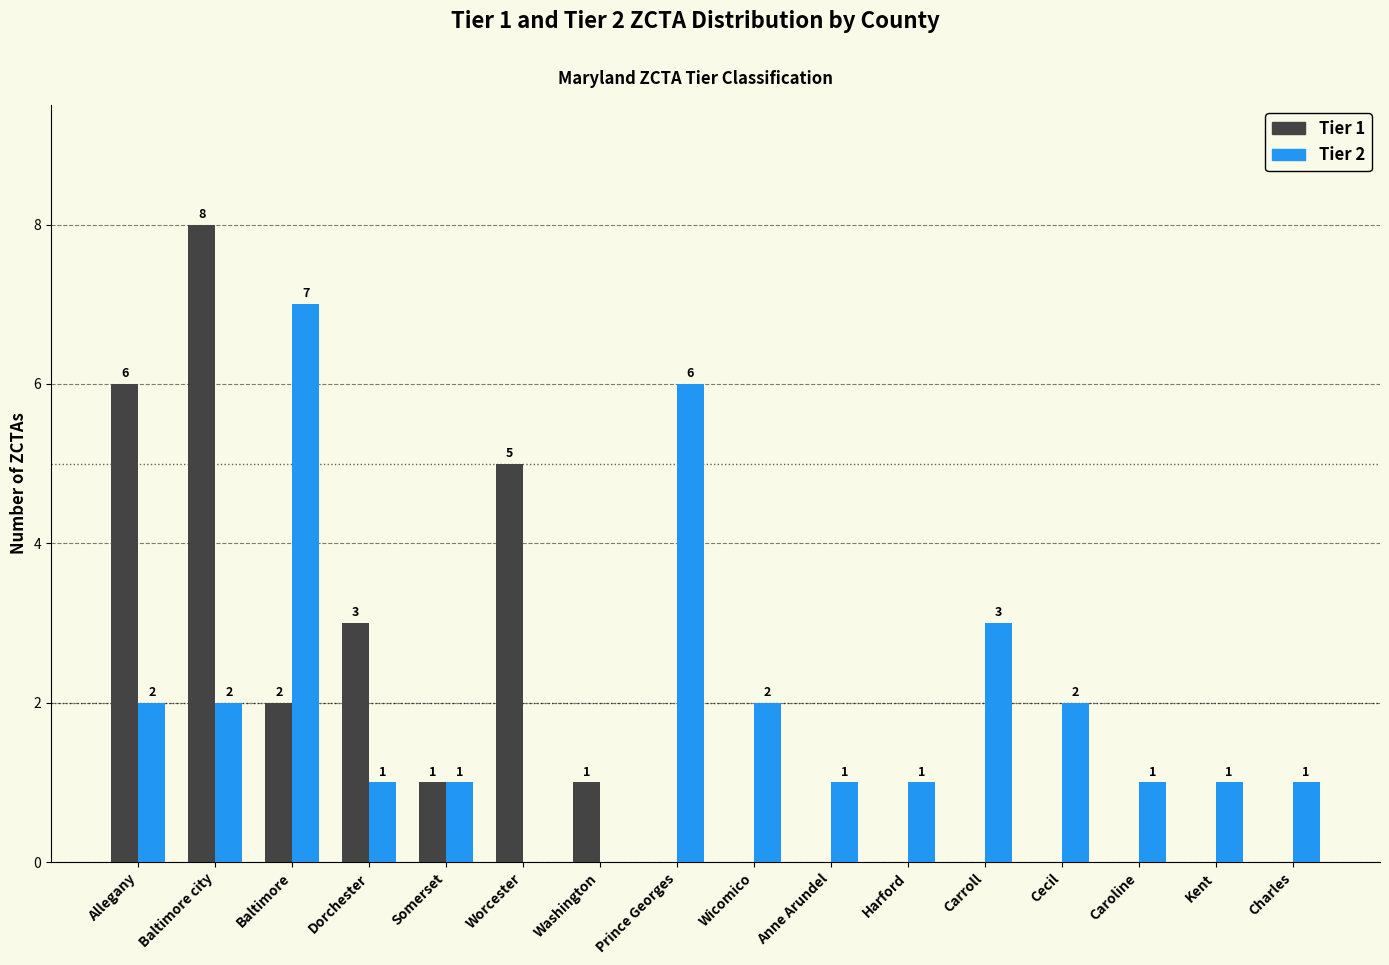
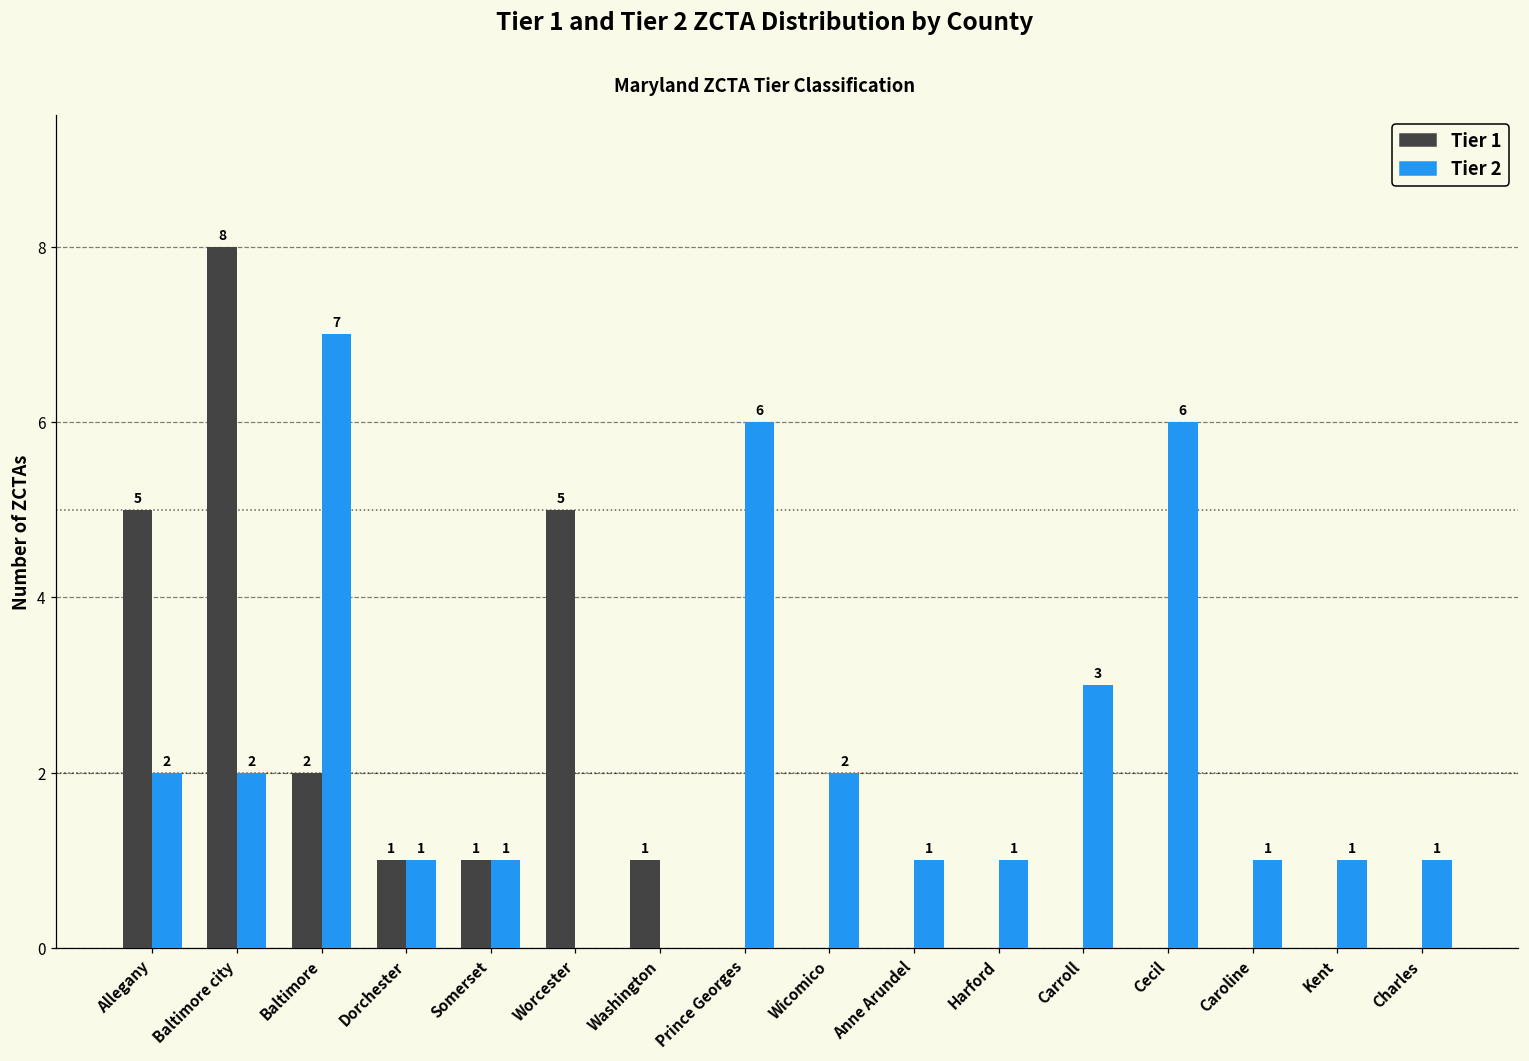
Tier 1, Allegany: 6 -> 5
Tier 1, Dorchester: 3 -> 1
Tier 2, Cecil: 2 -> 6
